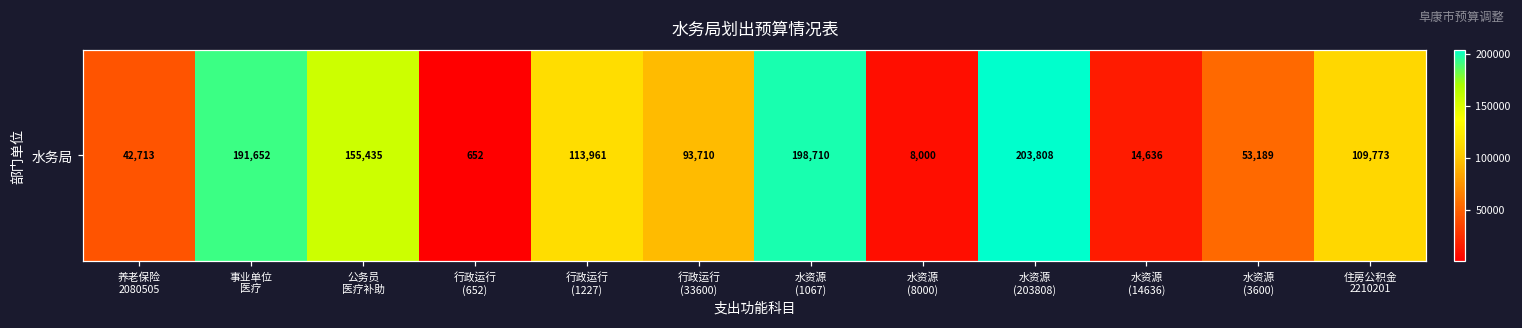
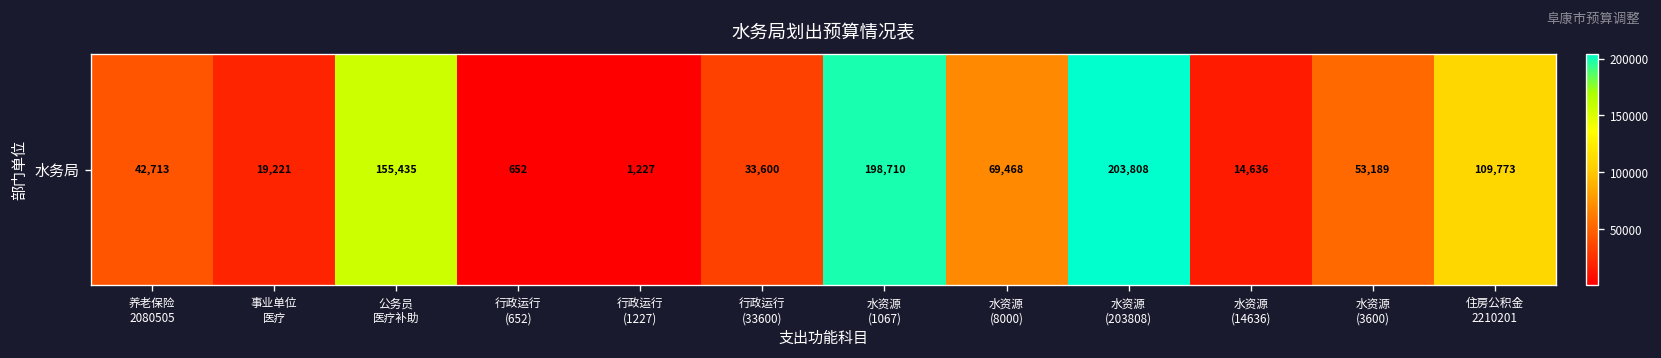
水务局, 事业单位 医疗: 191,652 -> 19,221
水务局, 行政运行 (1227): 113,961 -> 1,227
水务局, 行政运行 (33600): 93,710 -> 33,600
水务局, 水资源 (8000): 8,000 -> 69,468
